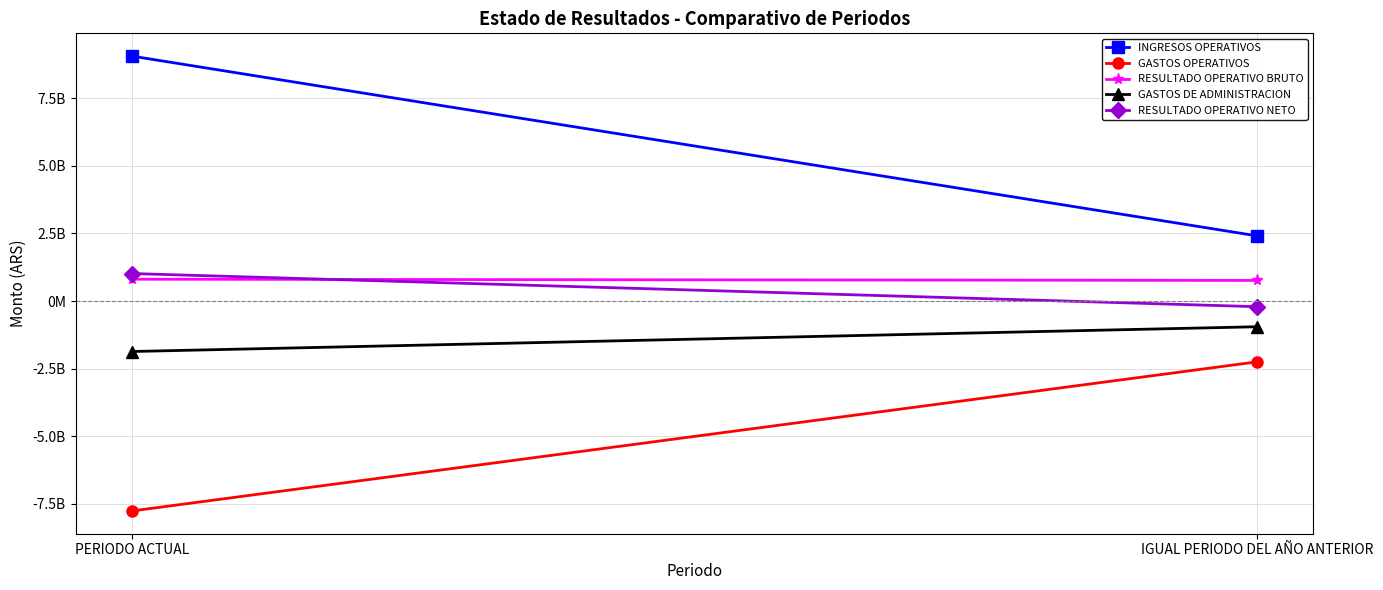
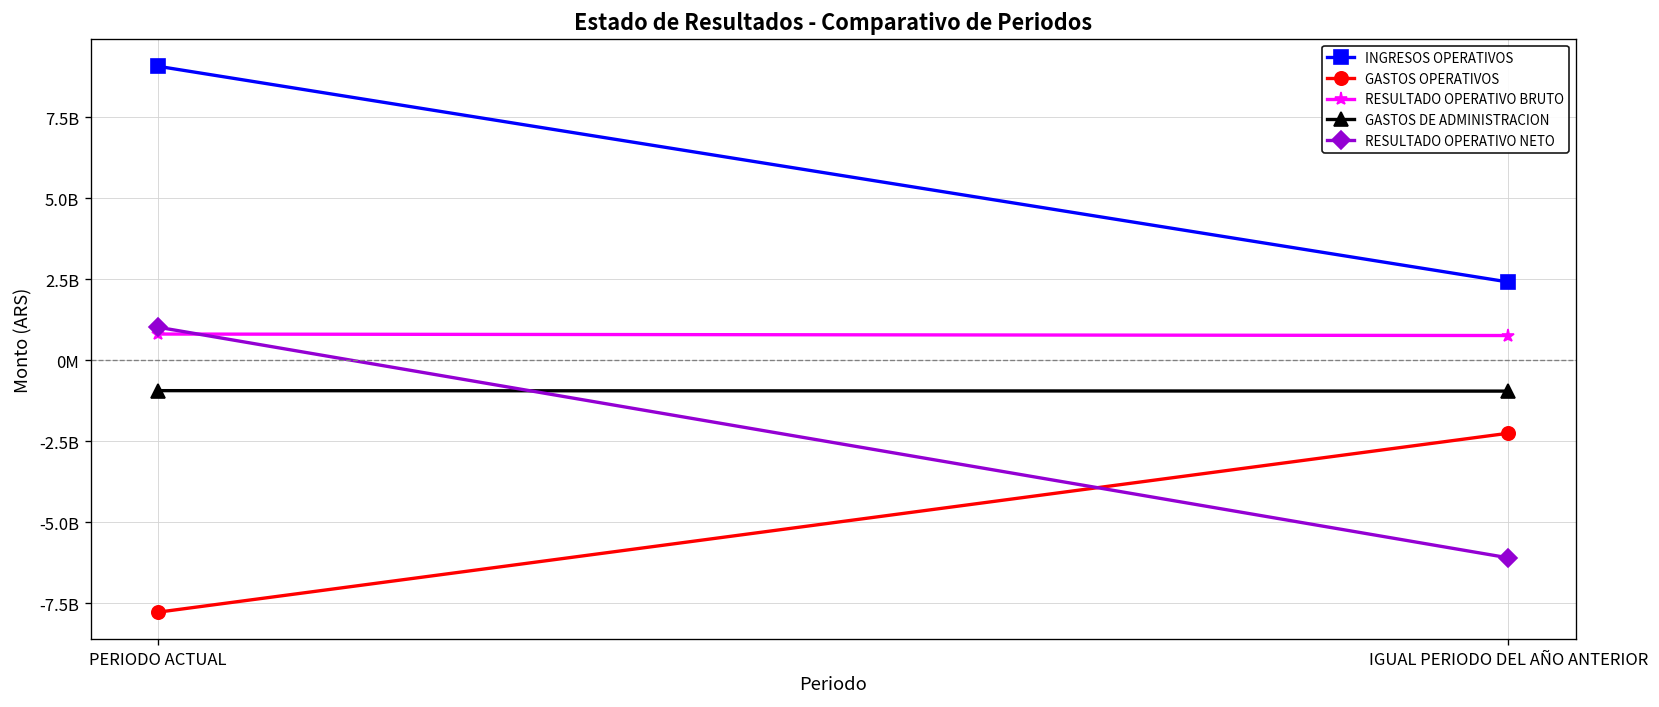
GASTOS DE ADMINISTRACION, PERIODO ACTUAL: -1900000000 -> -900000000
RESULTADO OPERATIVO NETO, IGUAL PERIODO DEL AÑO ANTERIOR: -200000000 -> -6100000000
